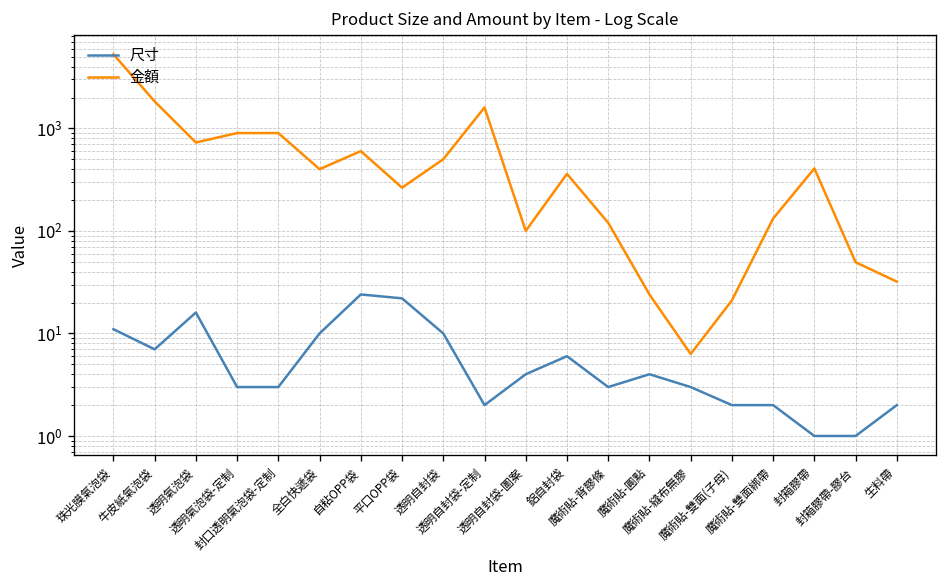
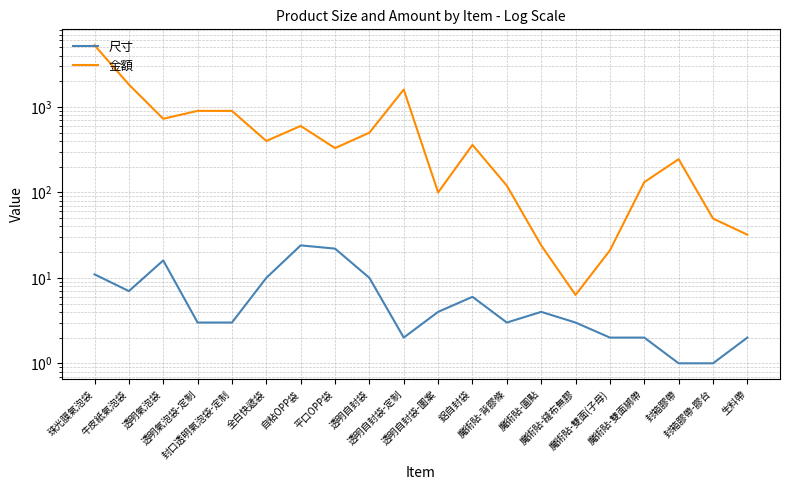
金額, 平口OPP袋: 260 -> 330
金額, 封箱膠帶: 400 -> 250
